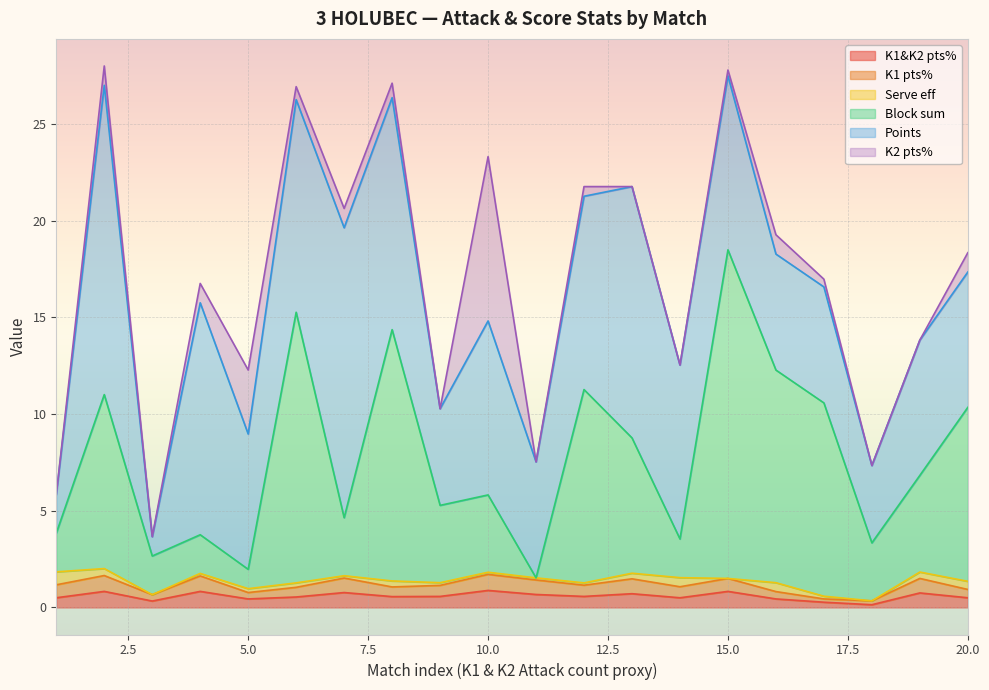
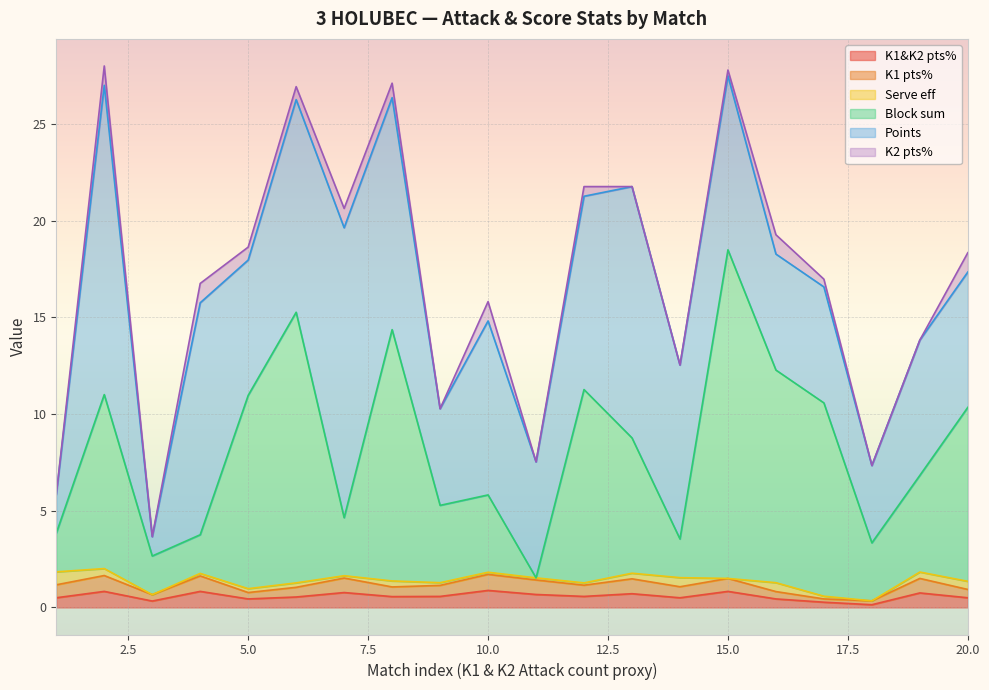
Block sum, 5.0: 1 -> 10
K2 pts%, 5.0: 3.3 -> 0.7
K2 pts%, 10.0: 8.5 -> 1.0
